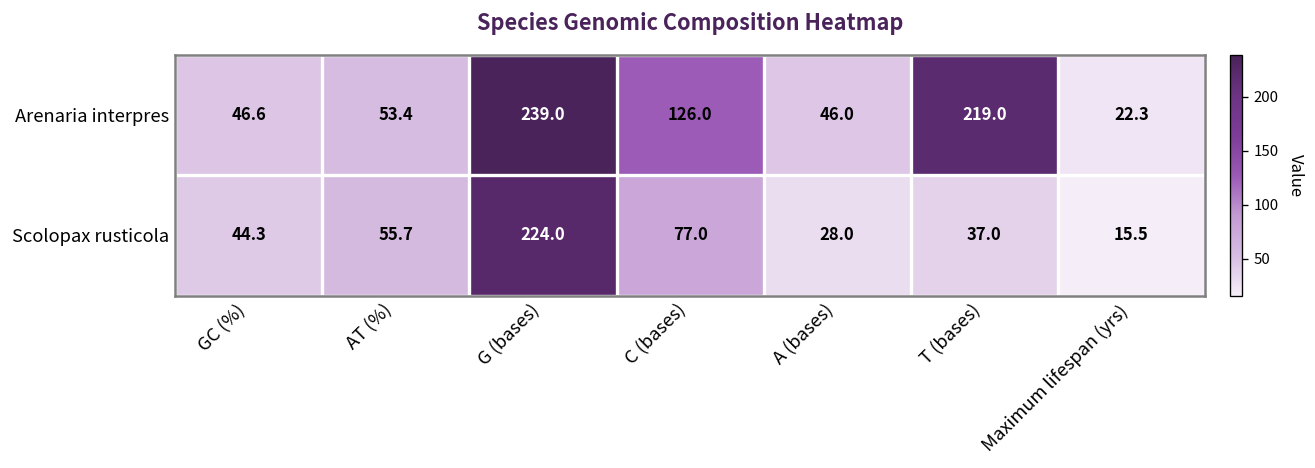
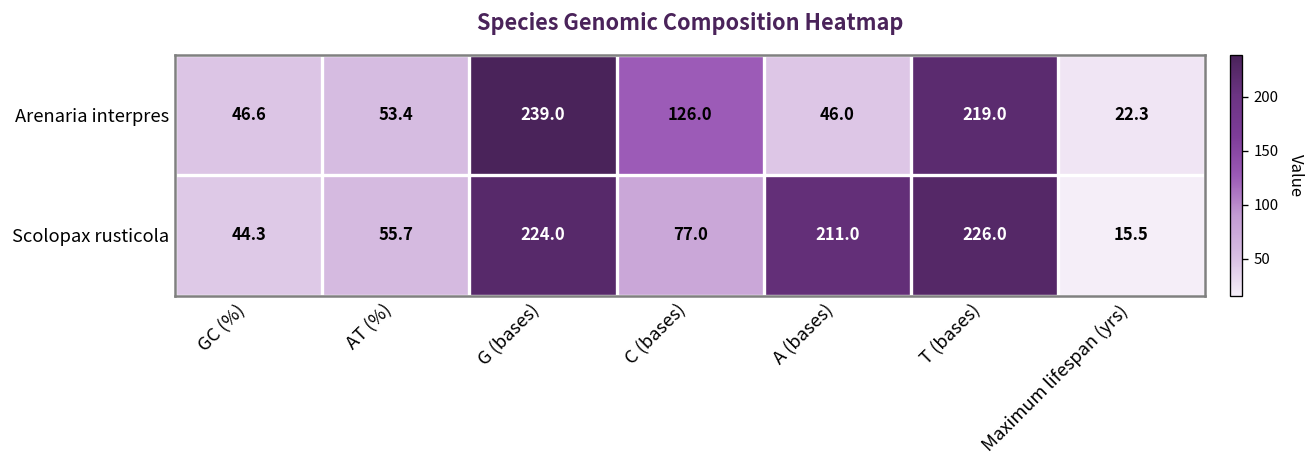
Scolopax rusticola, A (bases): 28.0 -> 211.0
Scolopax rusticola, T (bases): 37.0 -> 226.0
